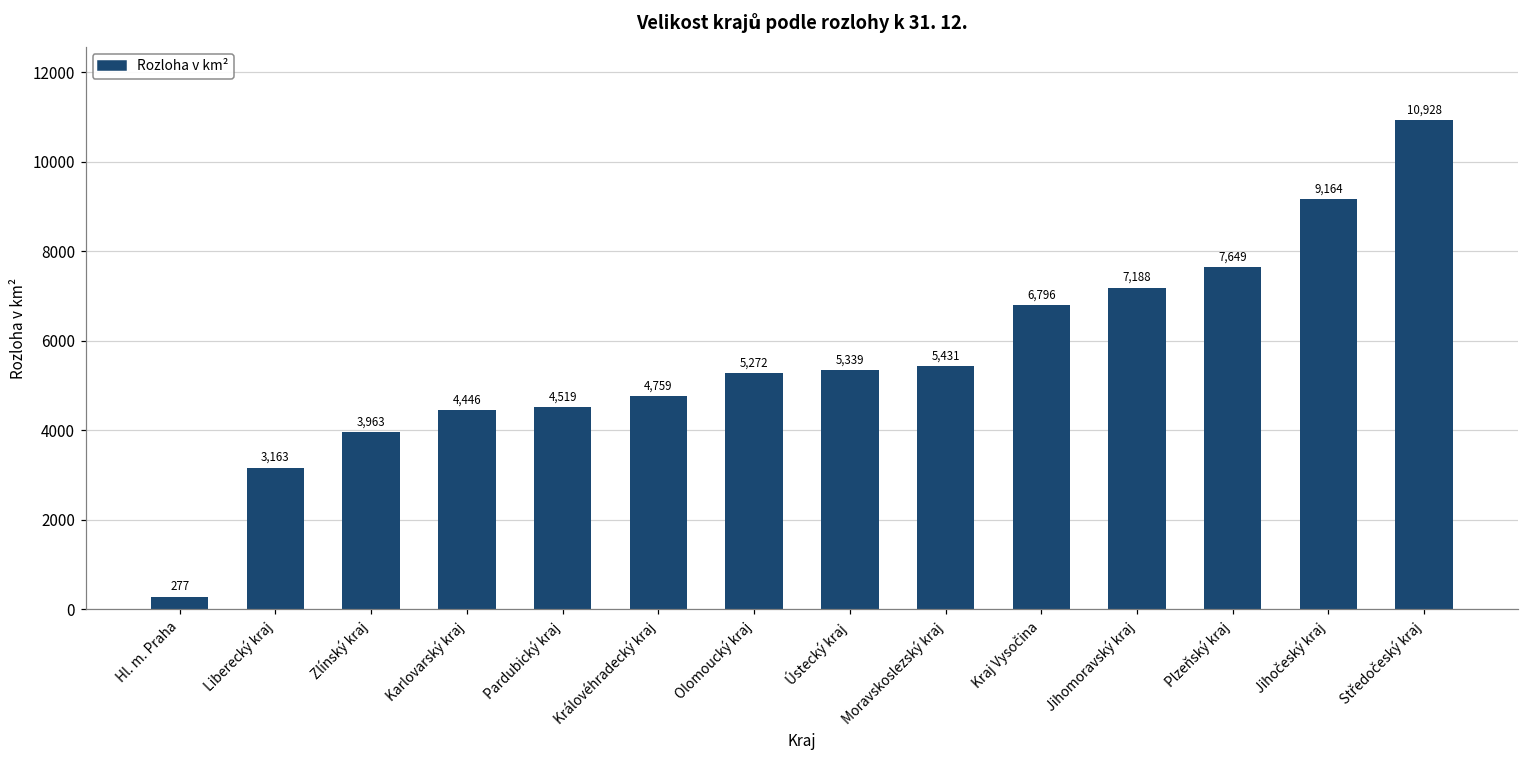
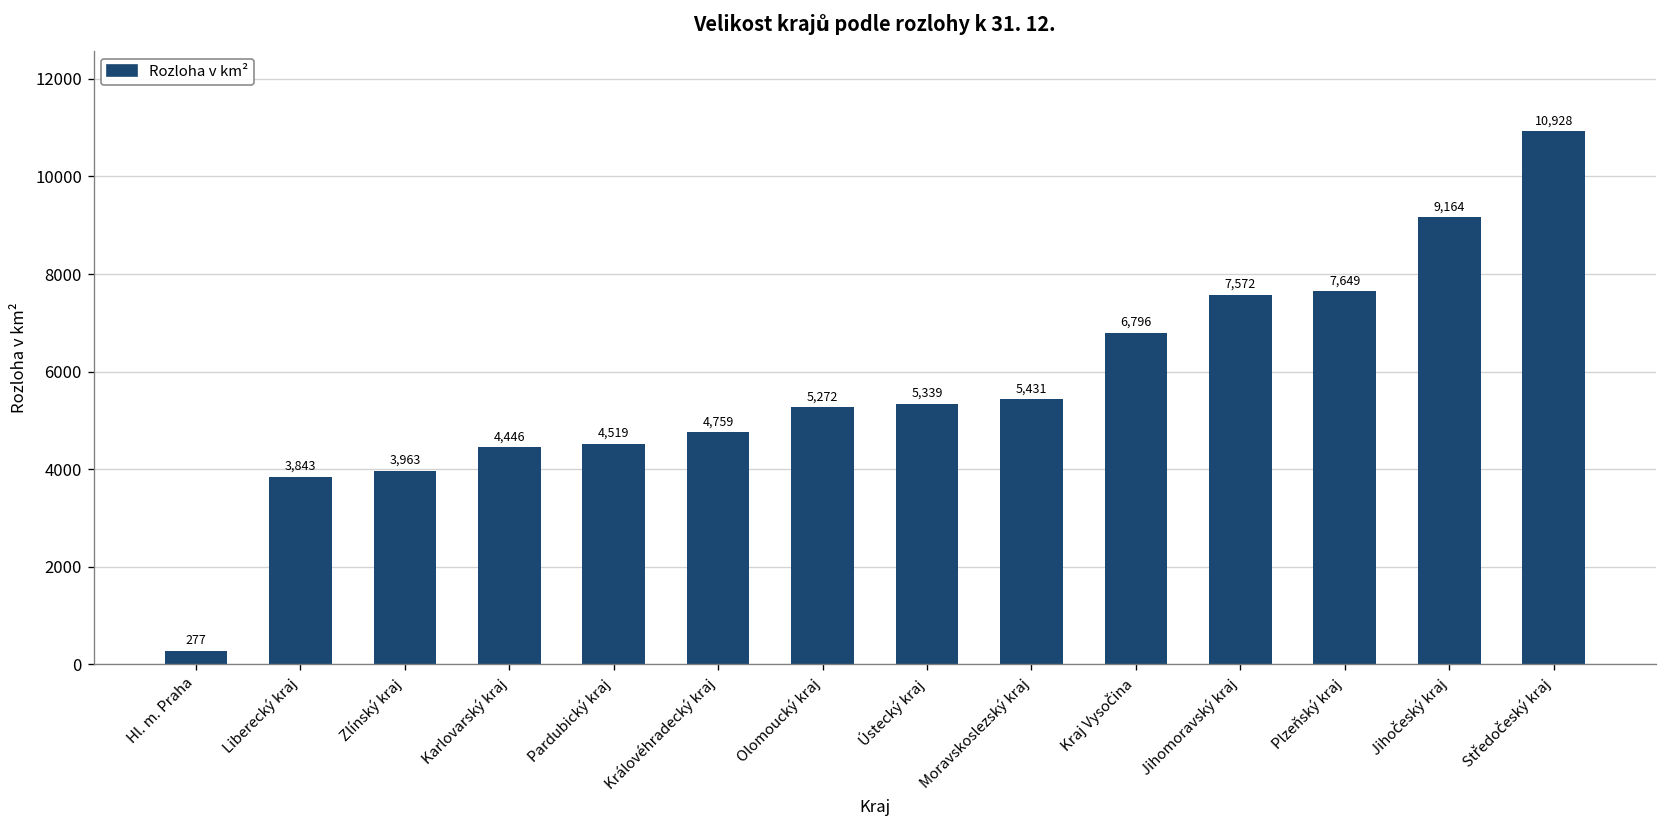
Liberecký kraj: 3,163 -> 3,843
Jihomoravský kraj: 7,188 -> 7,572
